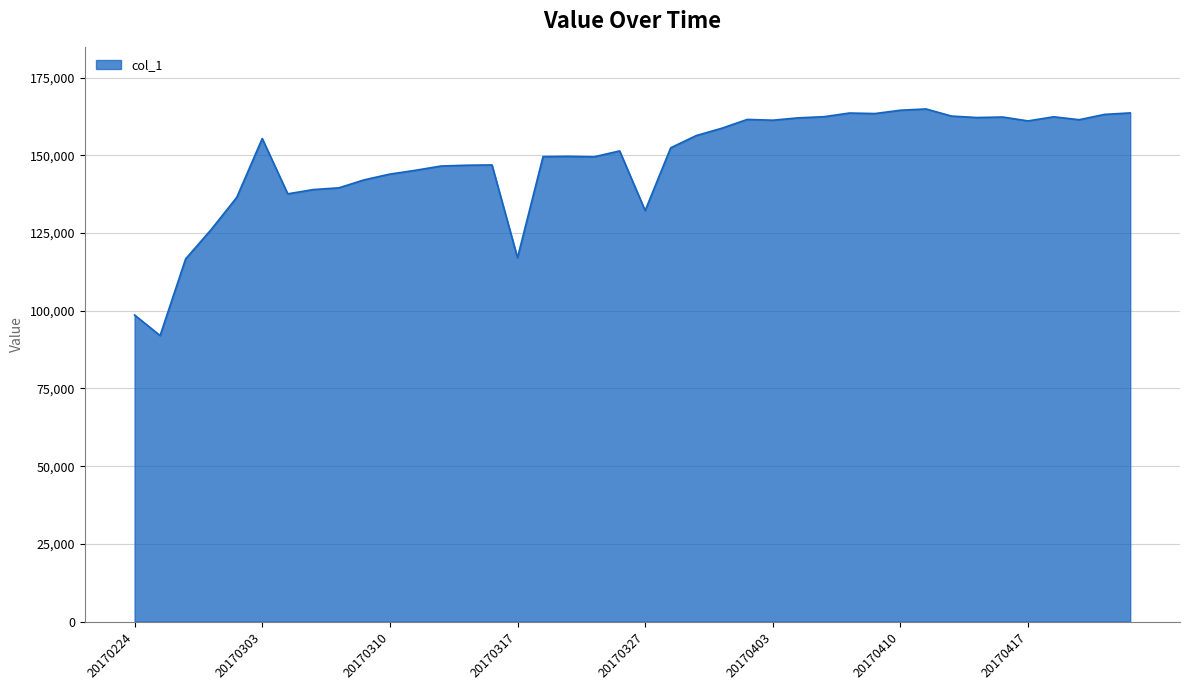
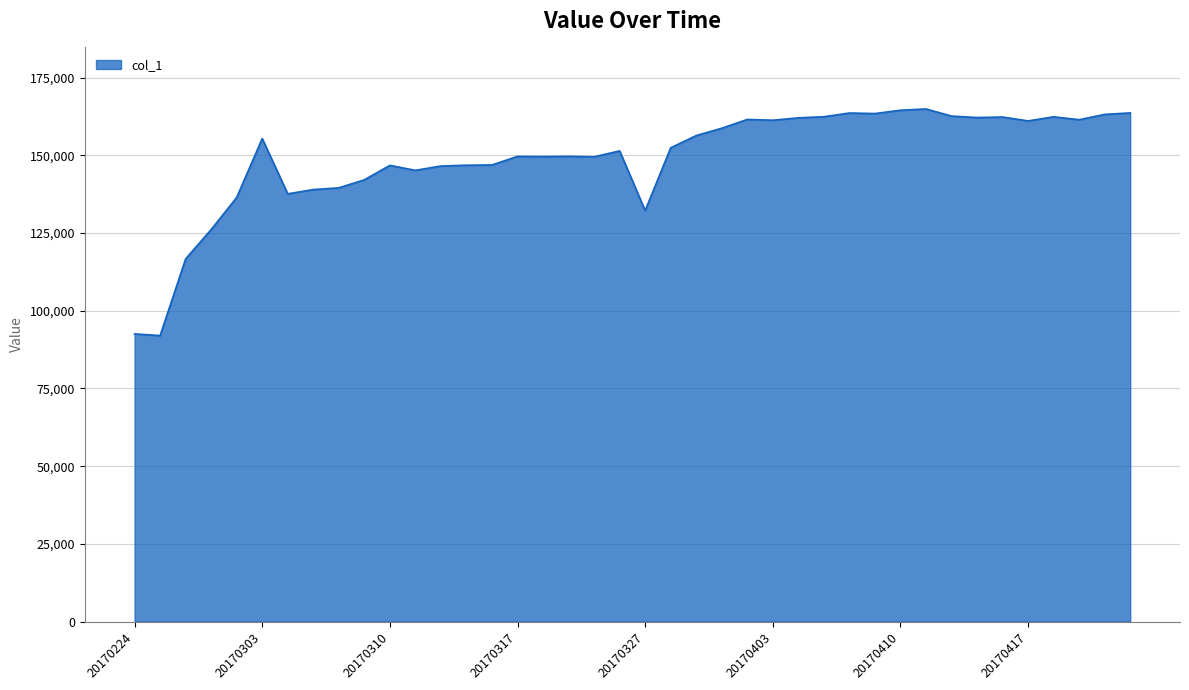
20170224: 99,000 -> 93,000
20170310: 144,000 -> 147,000
20170317: 117,000 -> 150,000
